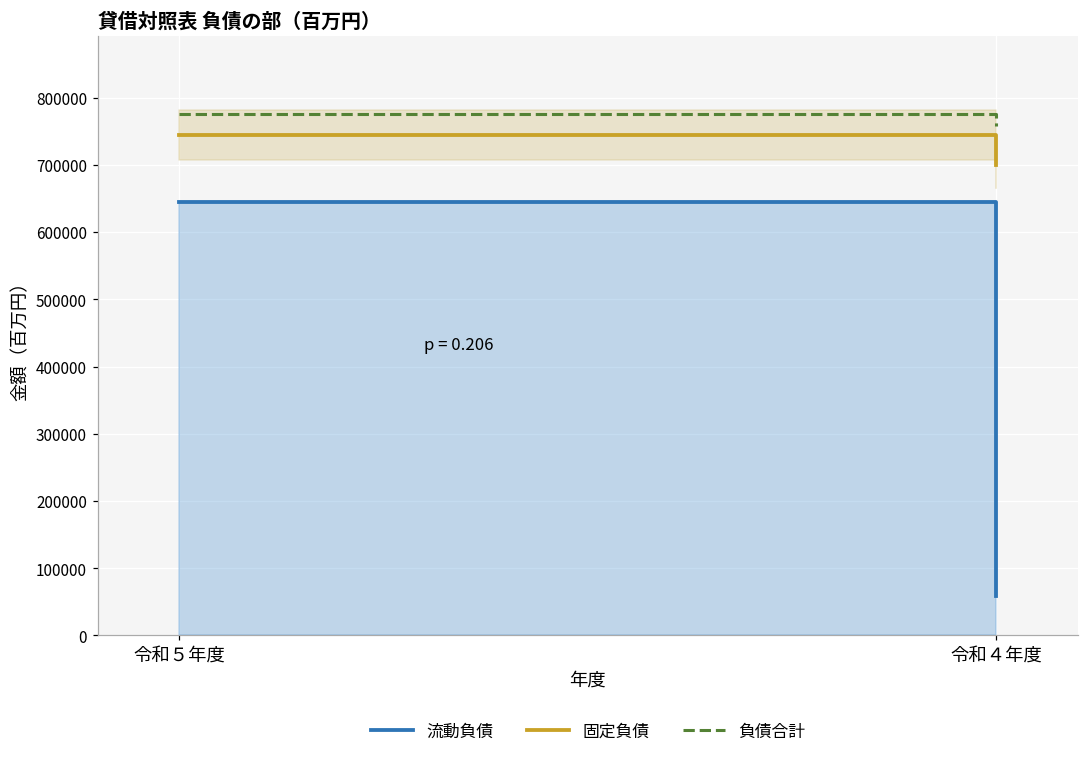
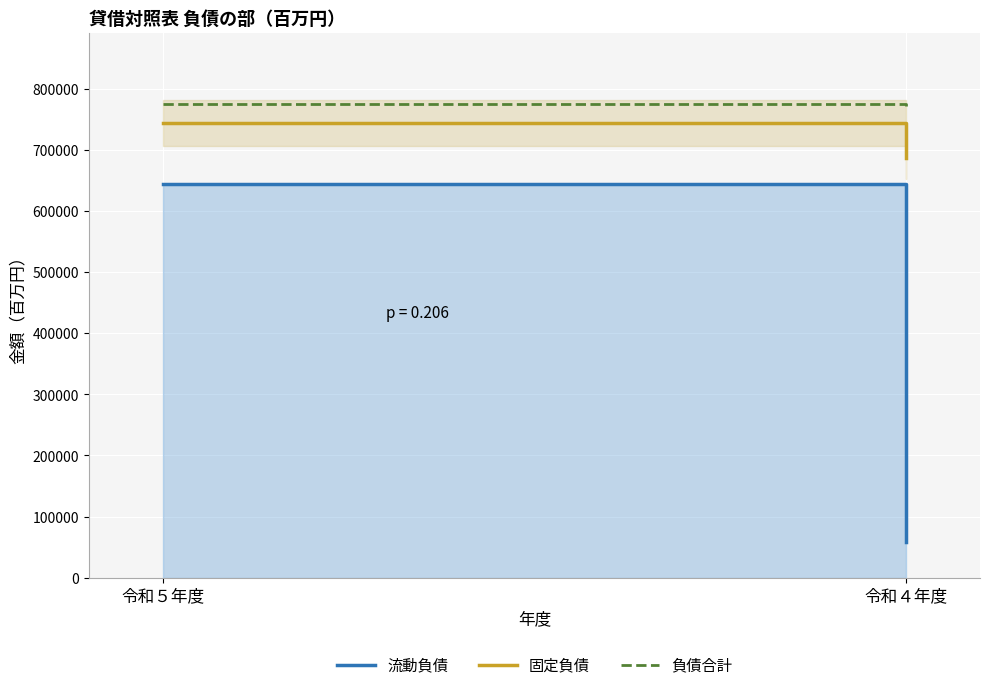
固定負債, 令和４年度: 700000 -> 690000
負債合計, 令和４年度: 760000 -> 770000
